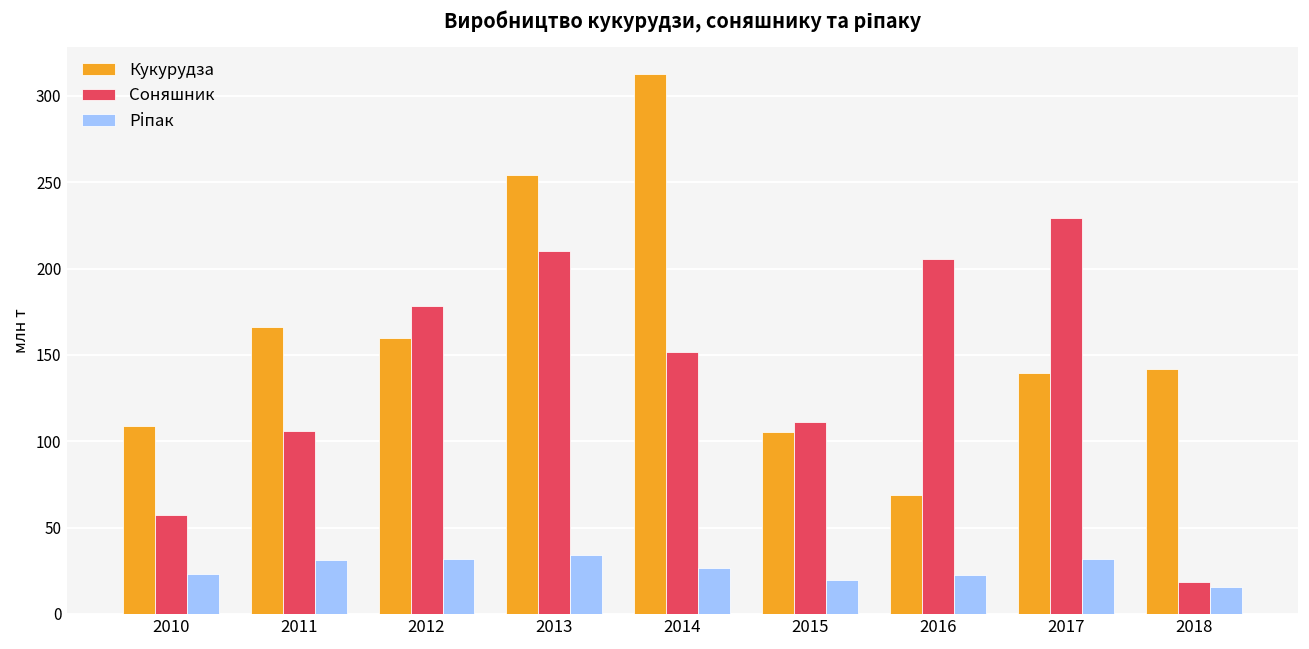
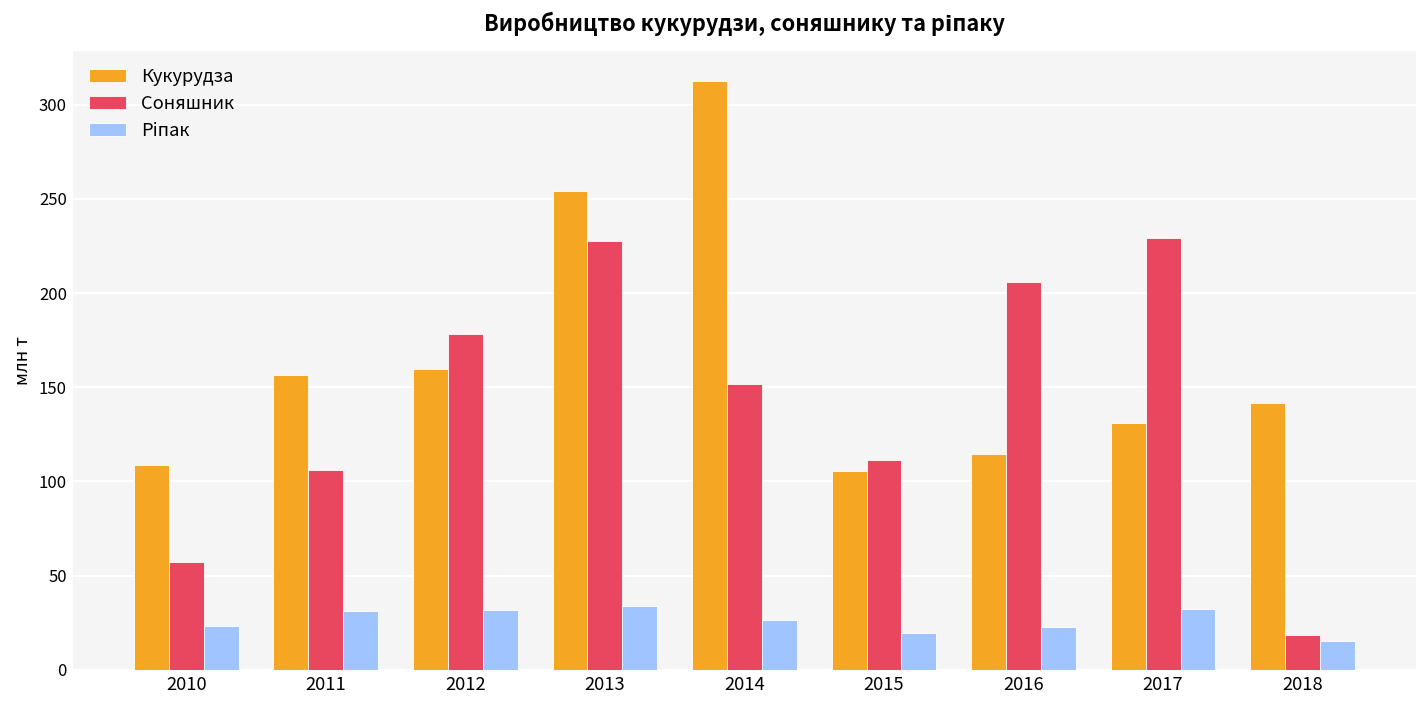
Кукурудза, 2011: 166 -> 156
Соняшник, 2013: 210 -> 228
Кукурудза, 2016: 69 -> 115
Кукурудза, 2017: 140 -> 131
